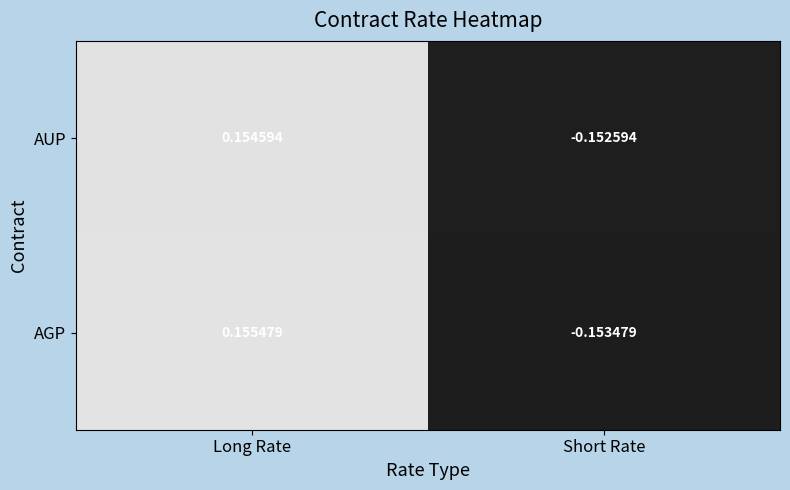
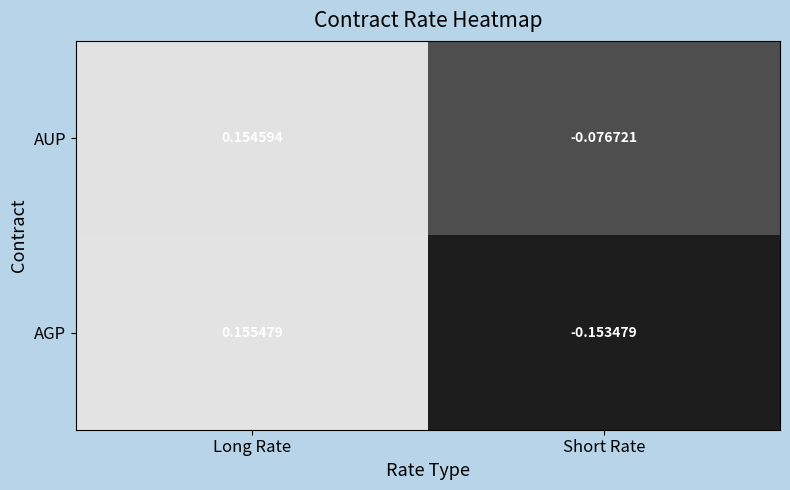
AUP, Short Rate: -0.152594 -> -0.076721
